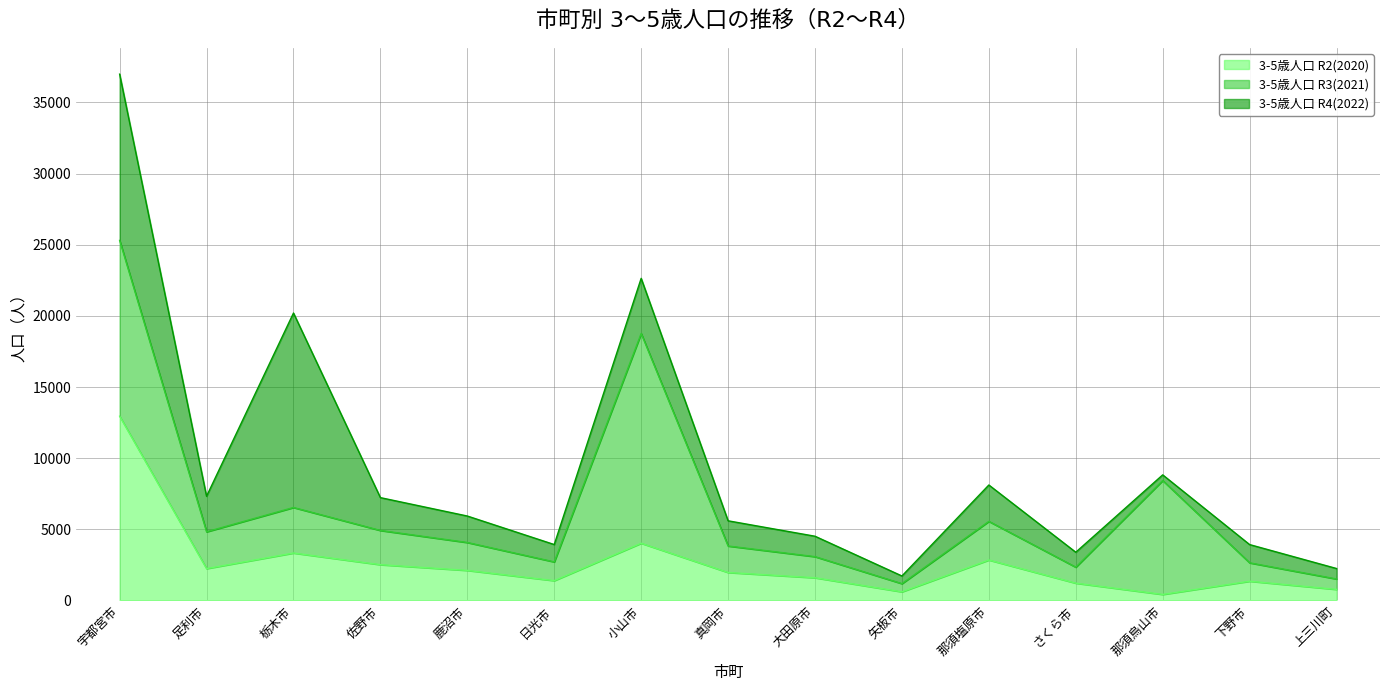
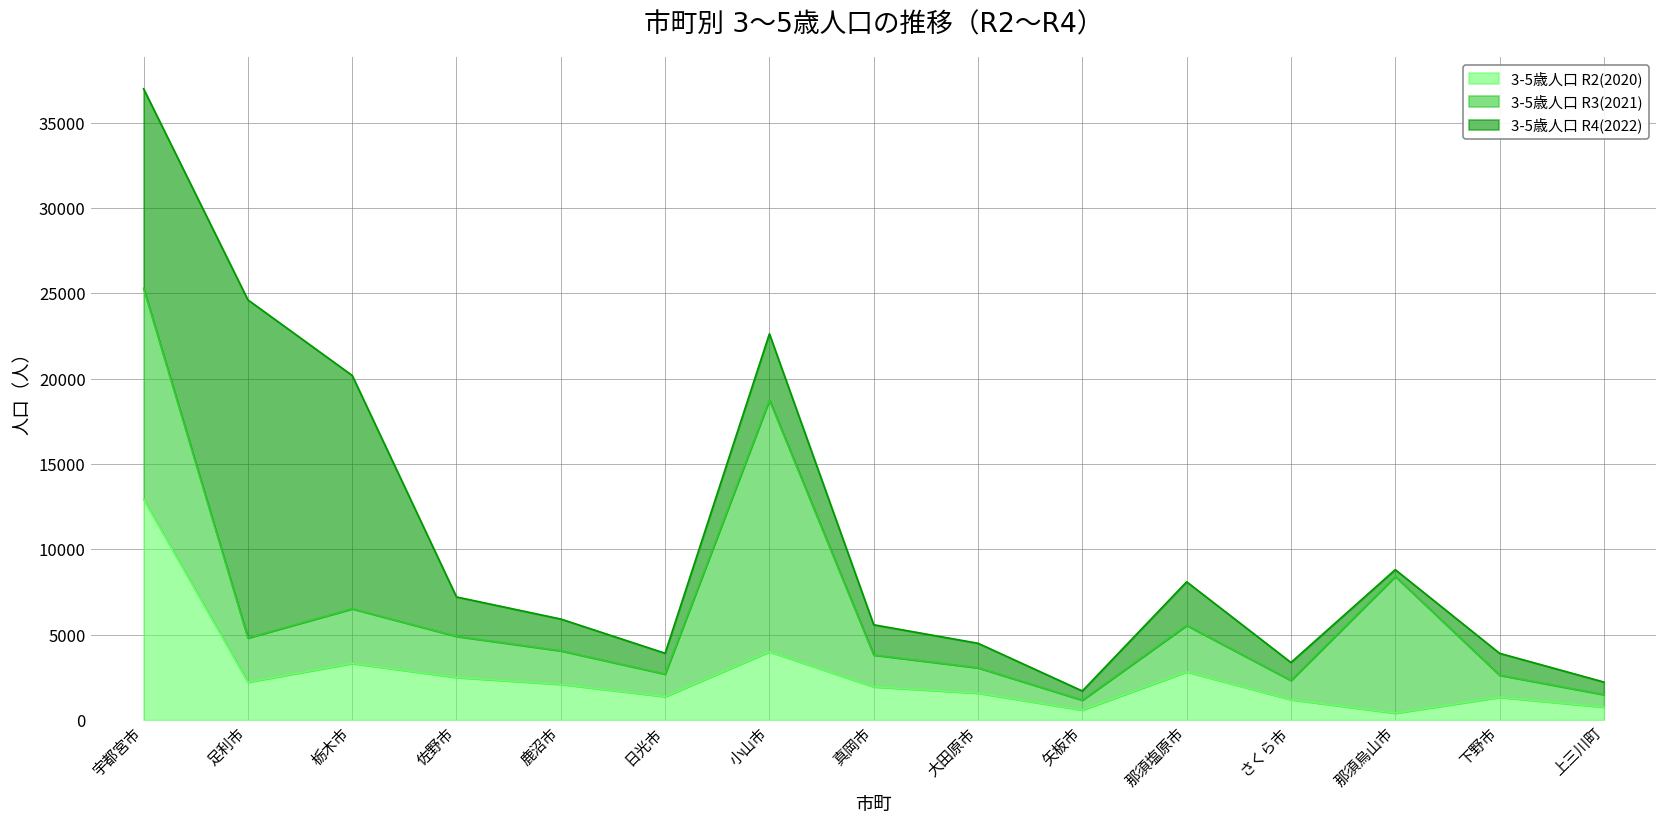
3-5歳人口 R4(2022), 足利市: 2500 -> 19800
